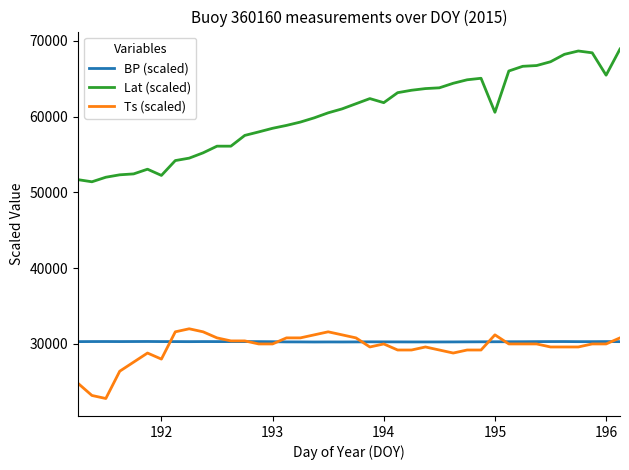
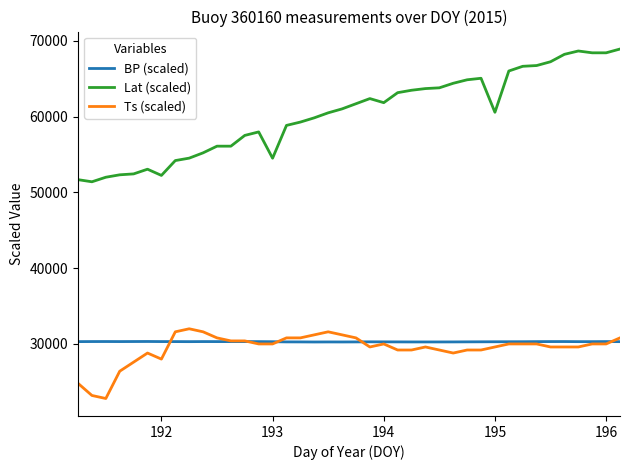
Lat (scaled), 193: 58000 -> 55000
Ts (scaled), 195: 31000 -> 30000
Lat (scaled), 196: 65000 -> 68000
